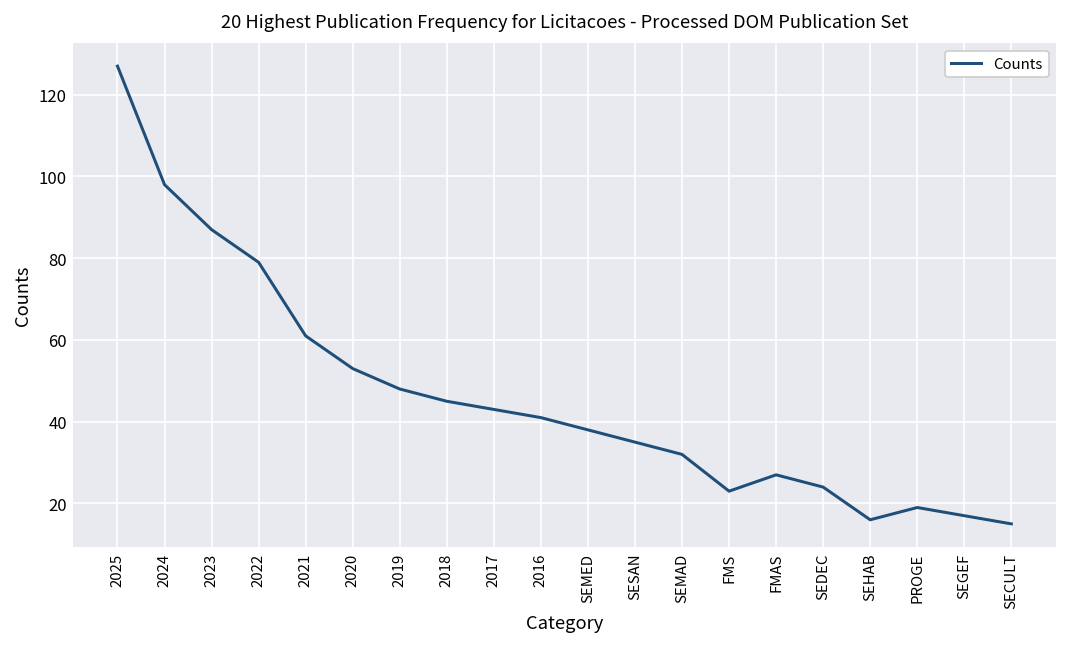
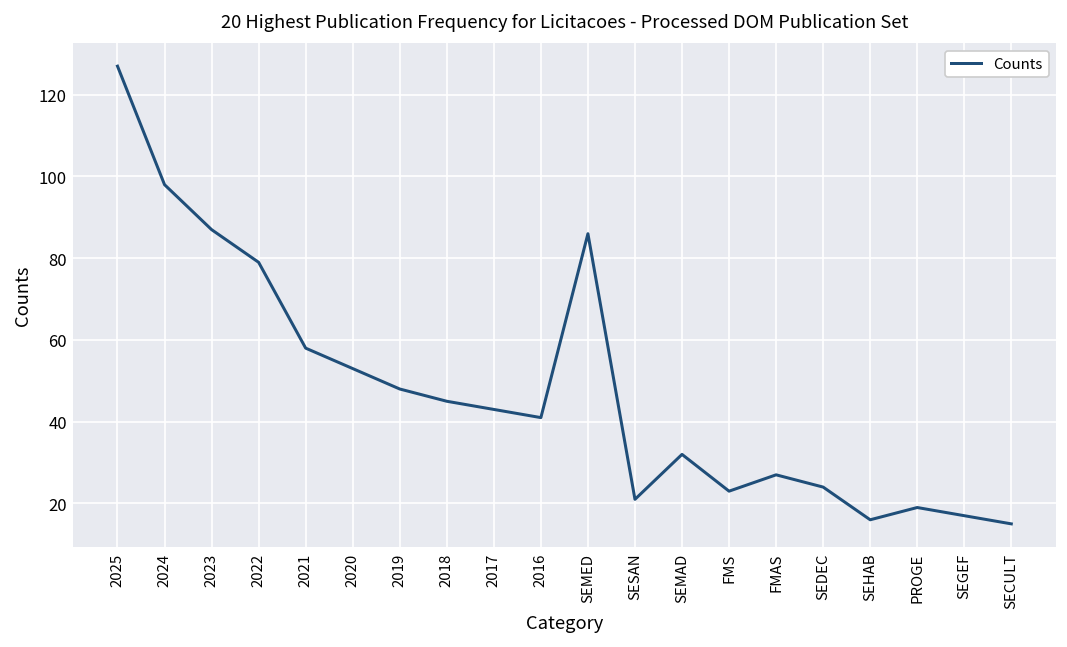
2021: 61 -> 58
SEMED: 38 -> 86
SESAN: 35 -> 21
